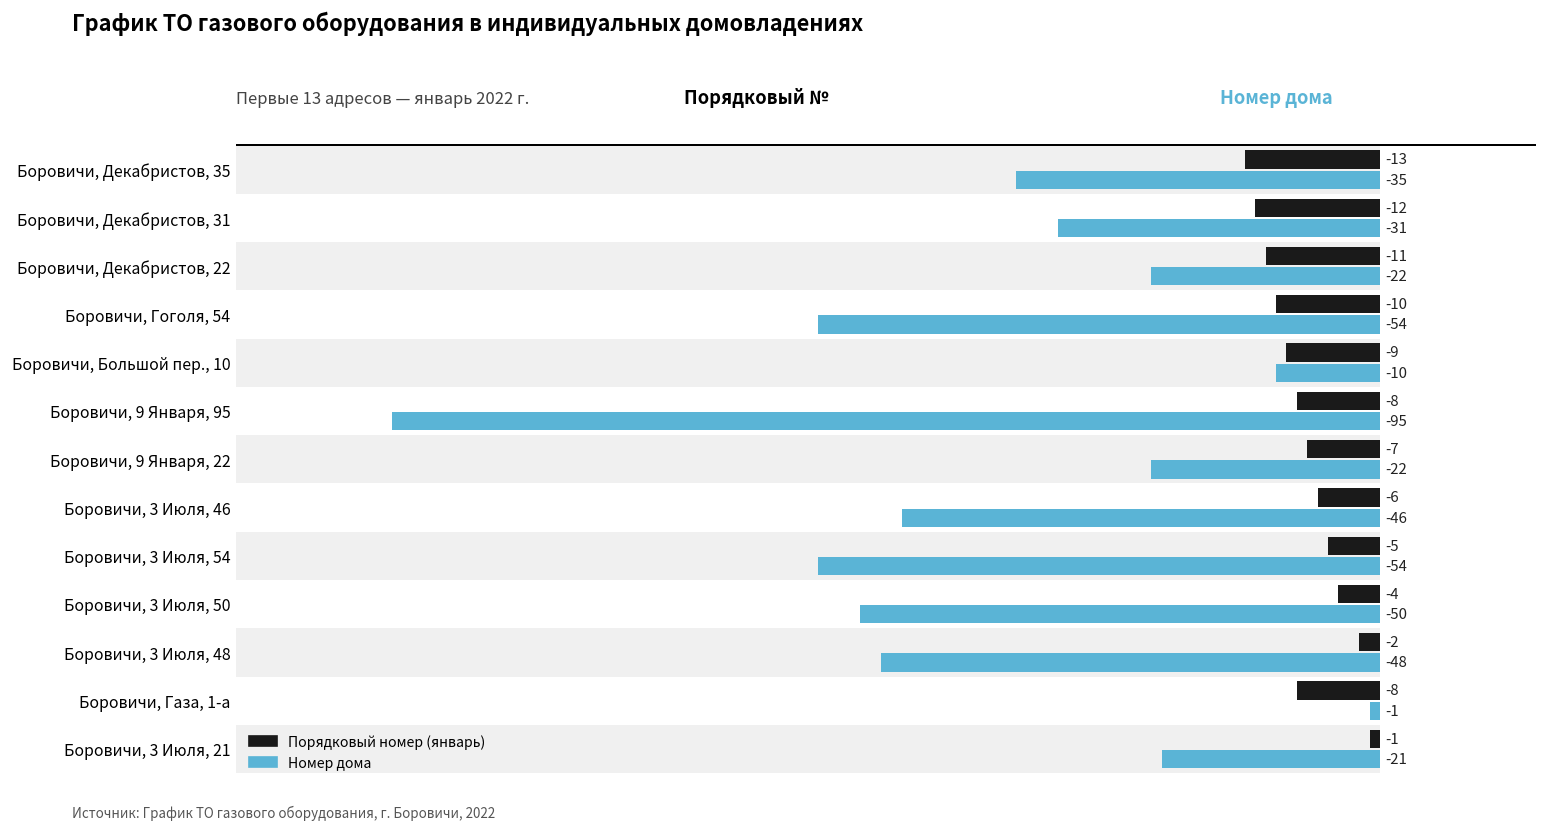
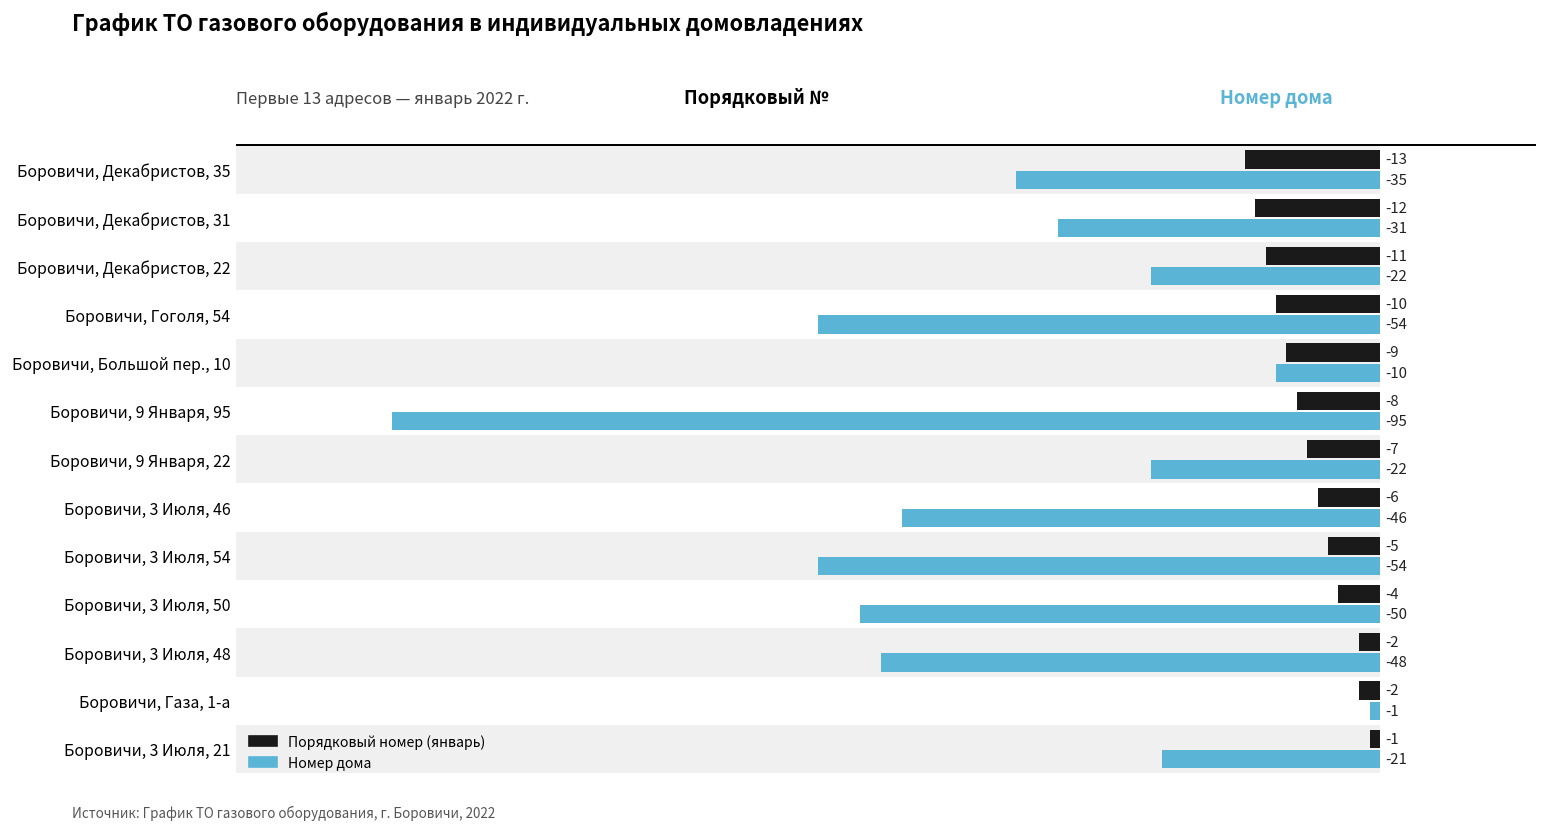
Порядковый номер (январь), Боровичи, Газа, 1-а: -8 -> -2
